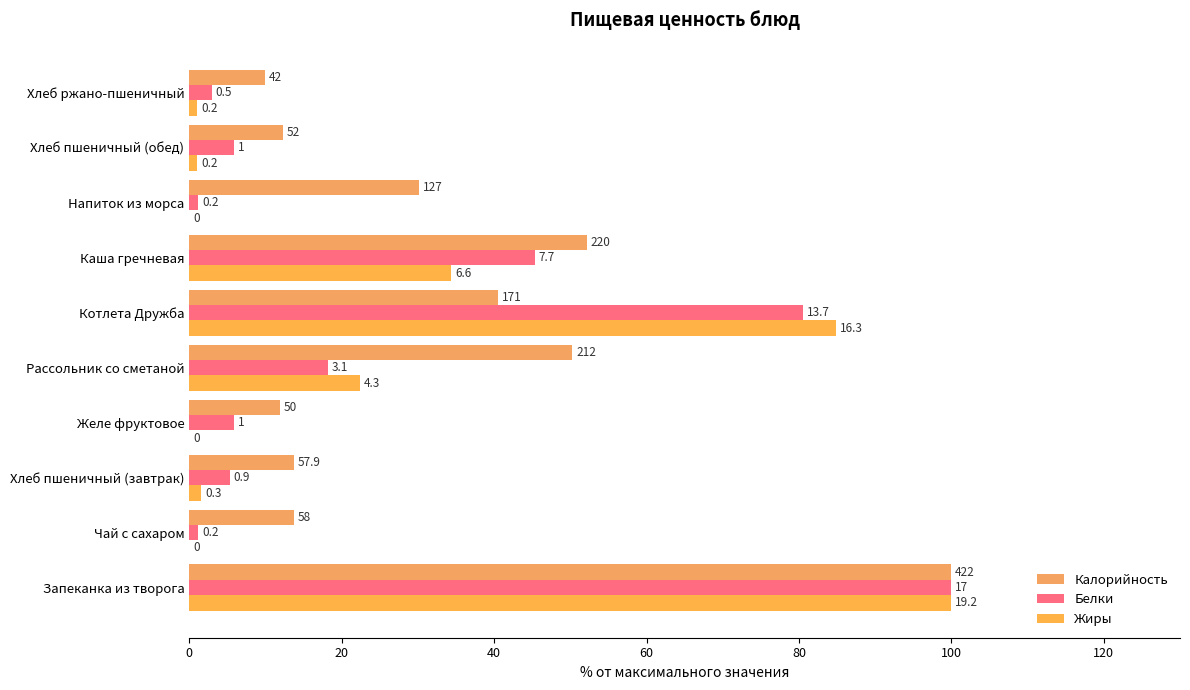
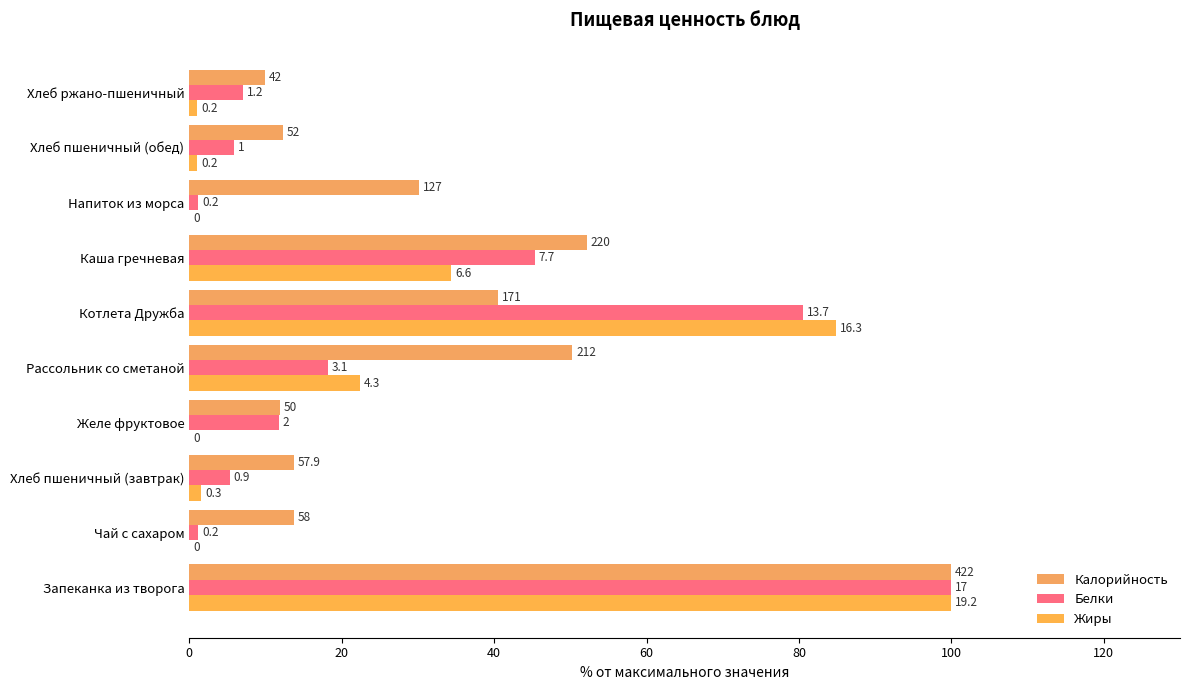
Белки, Хлеб ржано-пшеничный: 0.5 -> 1.2
Белки, Желе фруктовое: 1 -> 2
